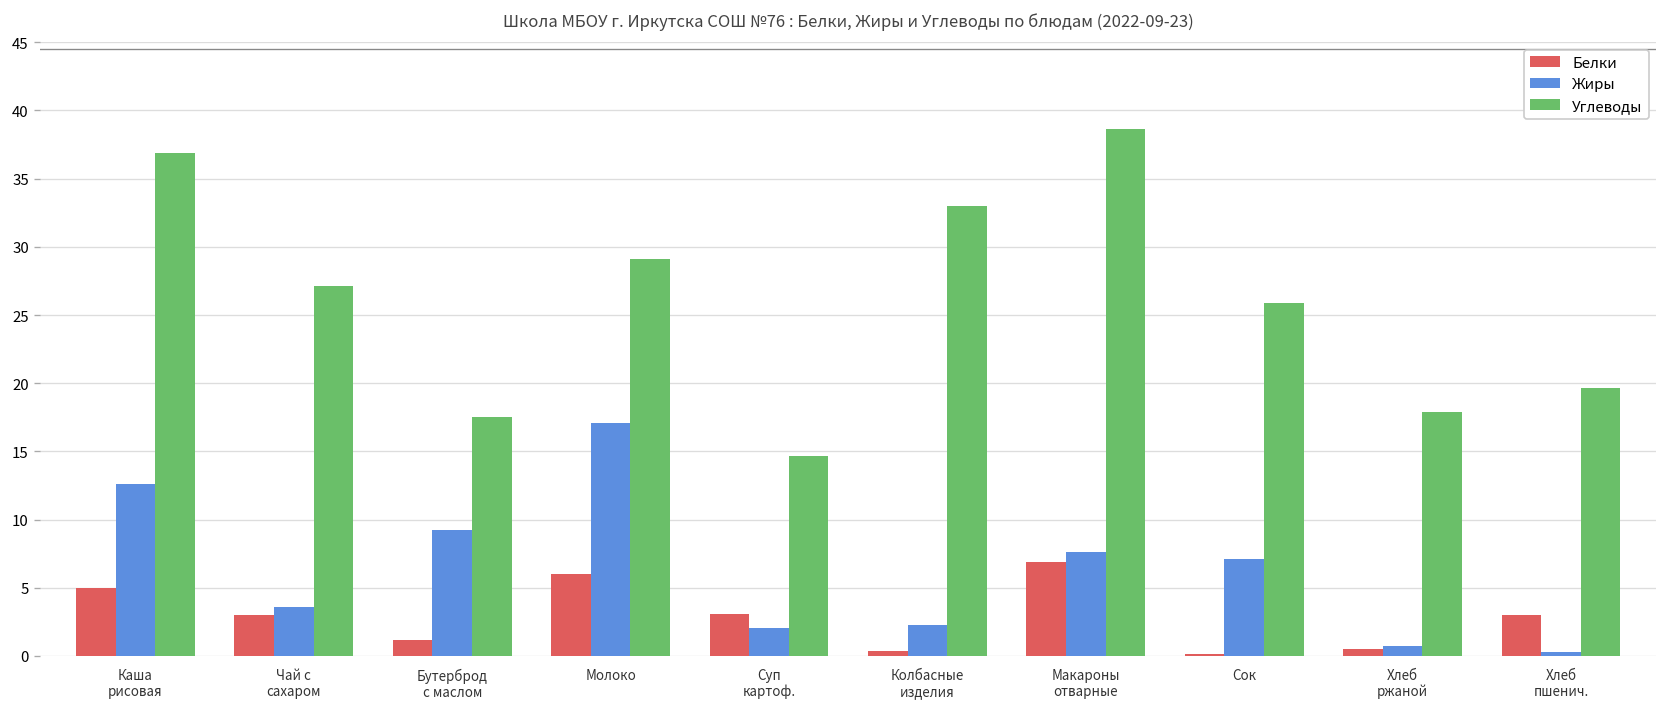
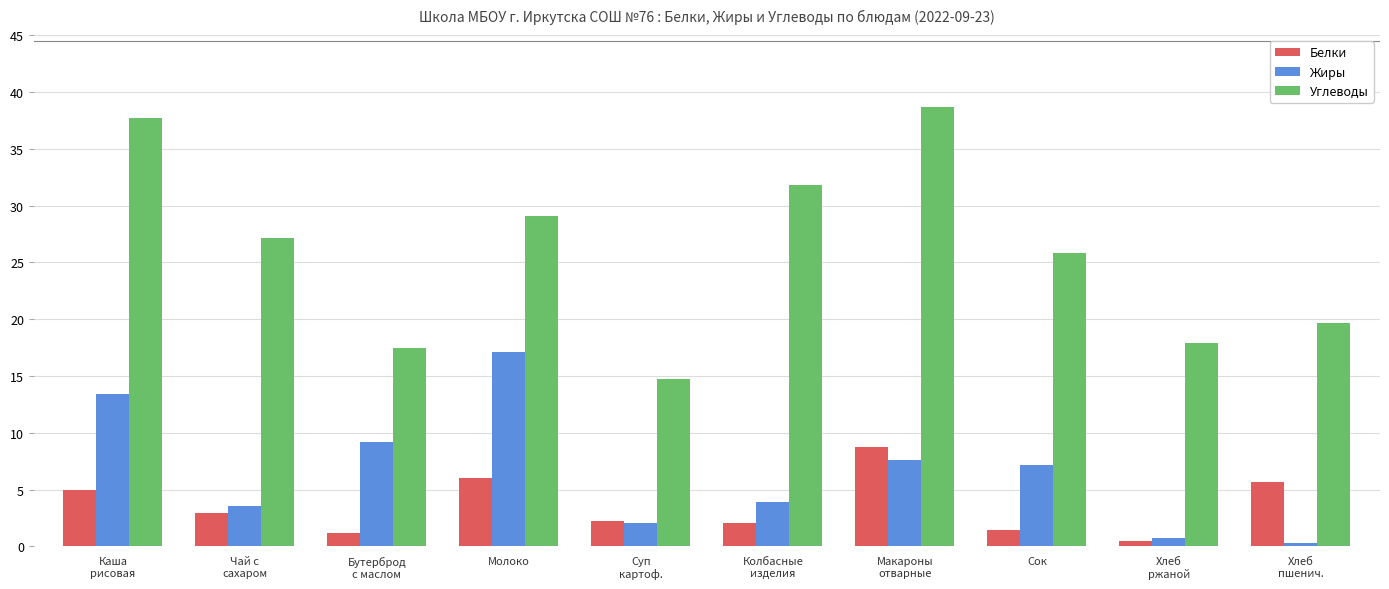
Жиры, Каша рисовая: 12.6 -> 13.4
Углеводы, Каша рисовая: 36.9 -> 37.7
Белки, Суп картоф.: 3.1 -> 2.2
Белки, Колбасные изделия: 0.4 -> 2.1
Жиры, Колбасные изделия: 2.3 -> 3.9
Углеводы, Колбасные изделия: 33.0 -> 31.9
Белки, Макароны отварные: 6.9 -> 8.8
Белки, Сок: 0.1 -> 1.5
Белки, Хлеб пшенич.: 3.0 -> 5.7
